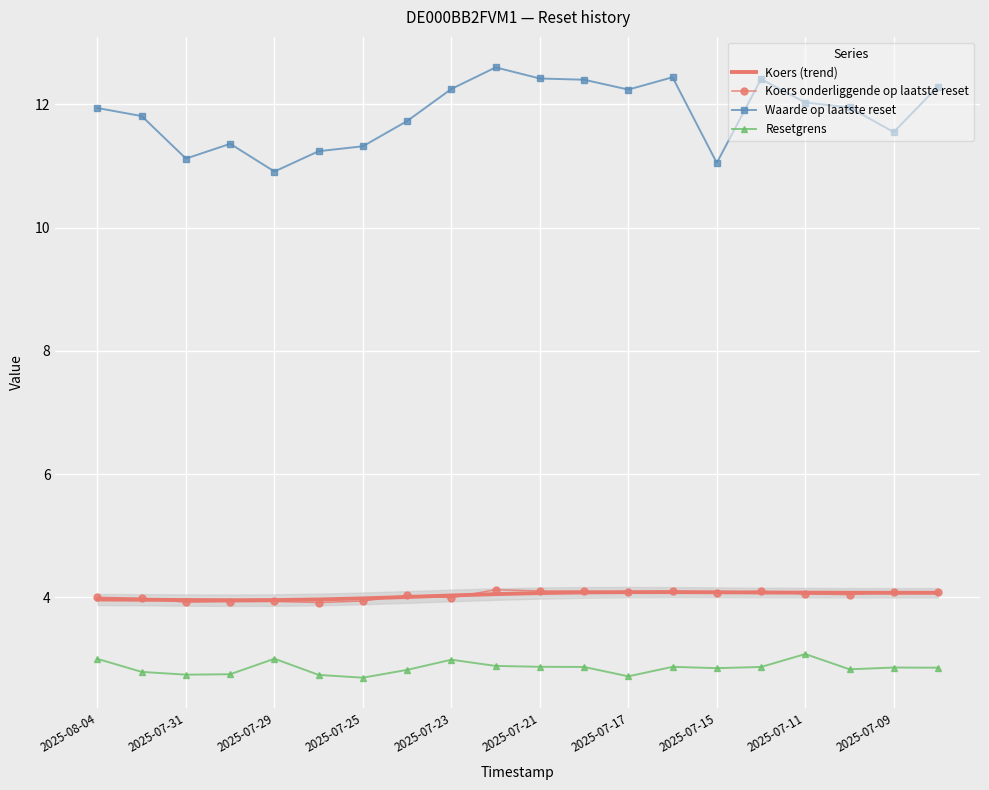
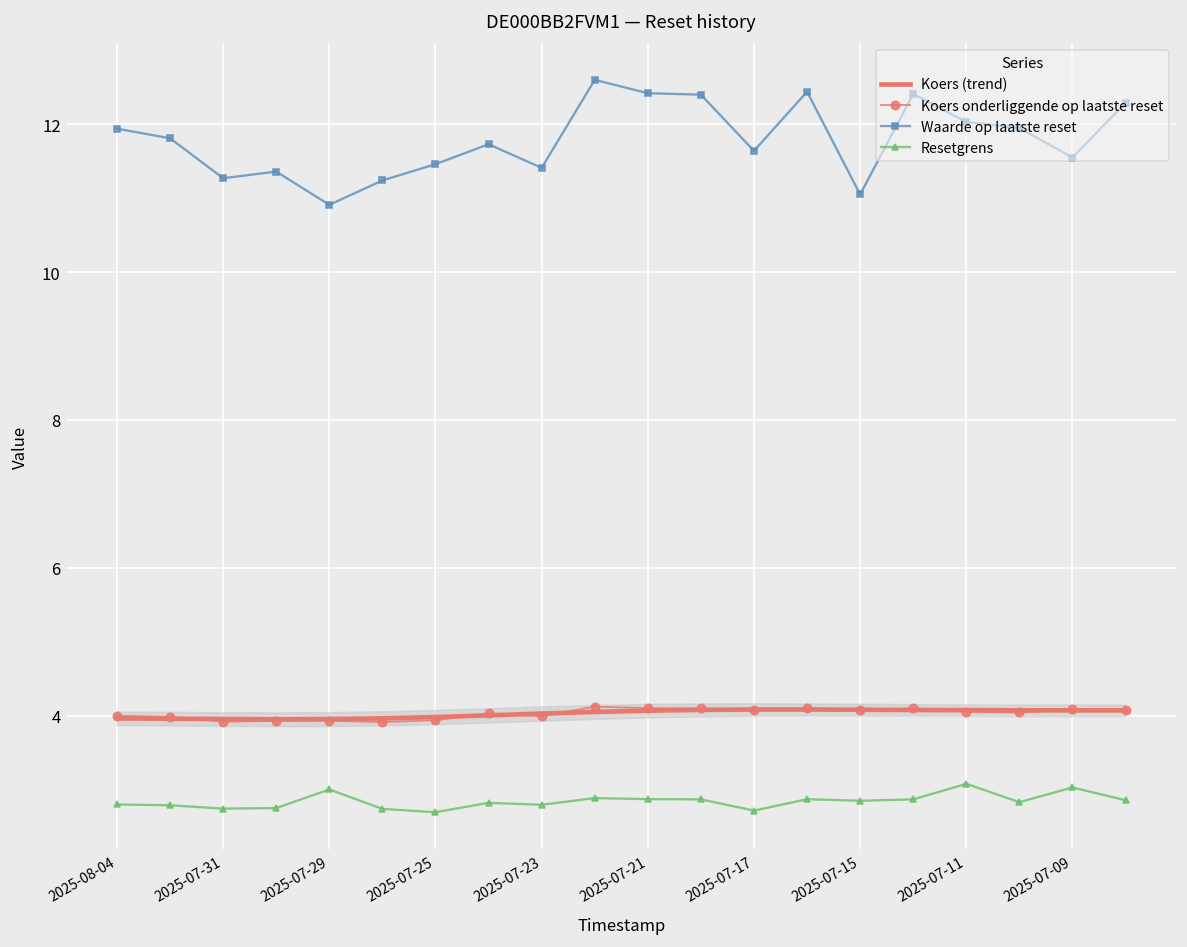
Resetgrens, 2025-08-04: 3.0 -> 2.8
Waarde op laatste reset, 2025-07-31: 11.1 -> 11.3
Waarde op laatste reset, 2025-07-25: 11.3 -> 11.5
Waarde op laatste reset, 2025-07-23: 12.3 -> 11.4
Resetgrens, 2025-07-23: 3.0 -> 2.8
Waarde op laatste reset, 2025-07-17: 12.2 -> 11.6
Resetgrens, 2025-07-09: 2.9 -> 3.0
